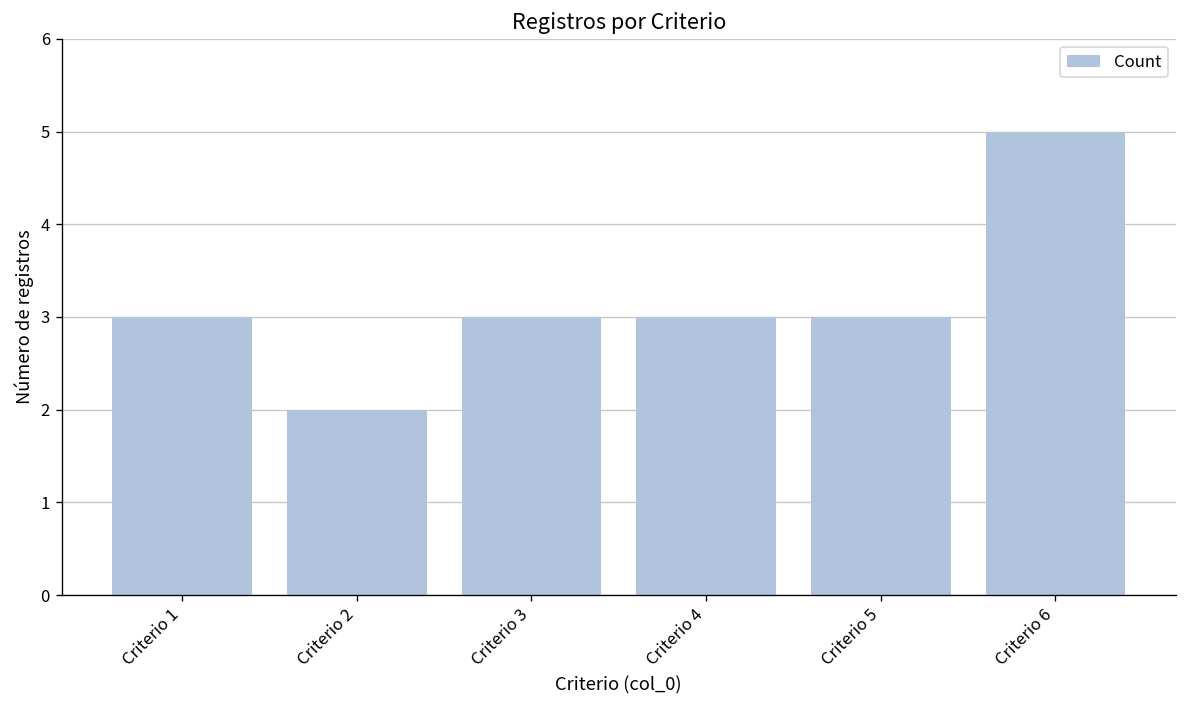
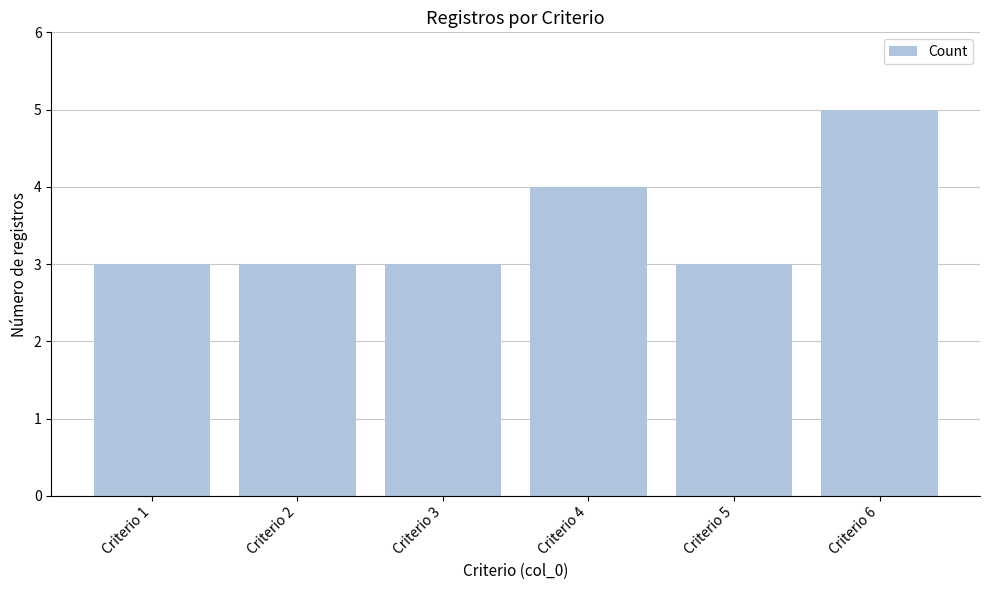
Criterio 2: 2 -> 3
Criterio 4: 3 -> 4
